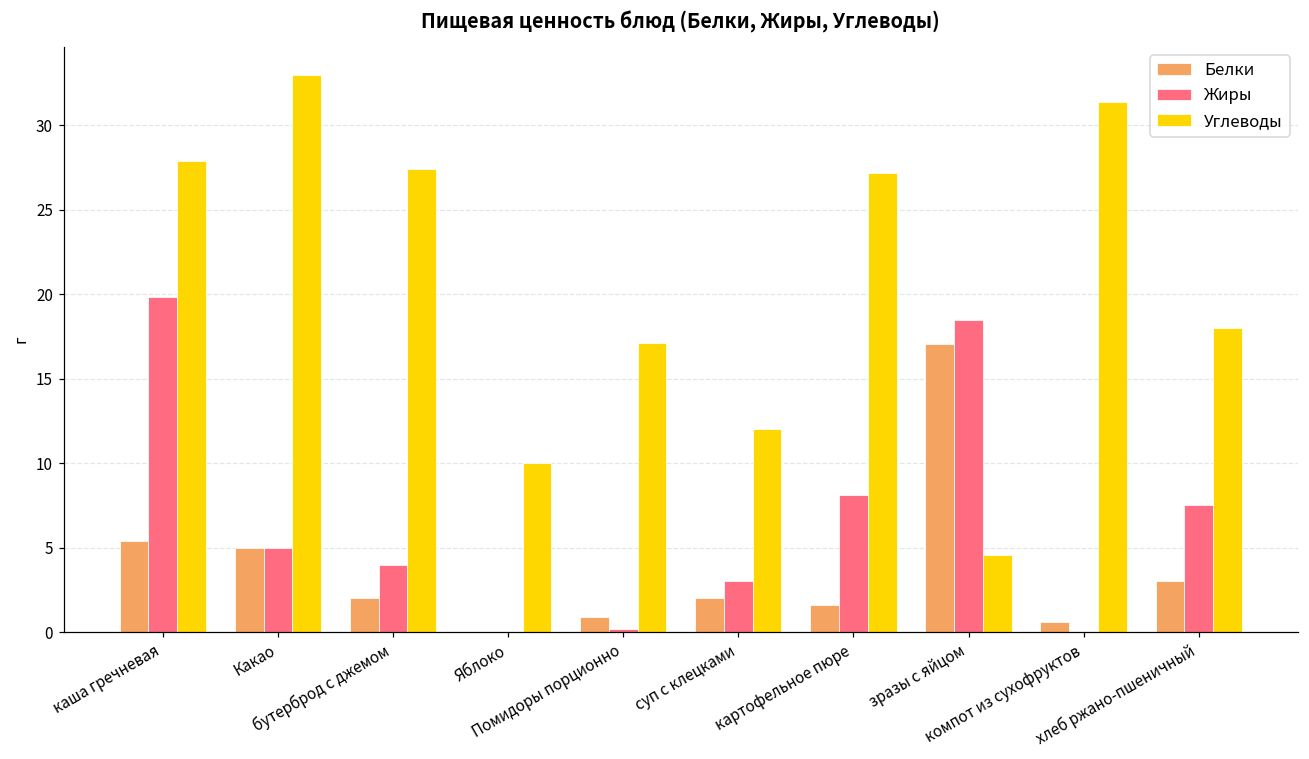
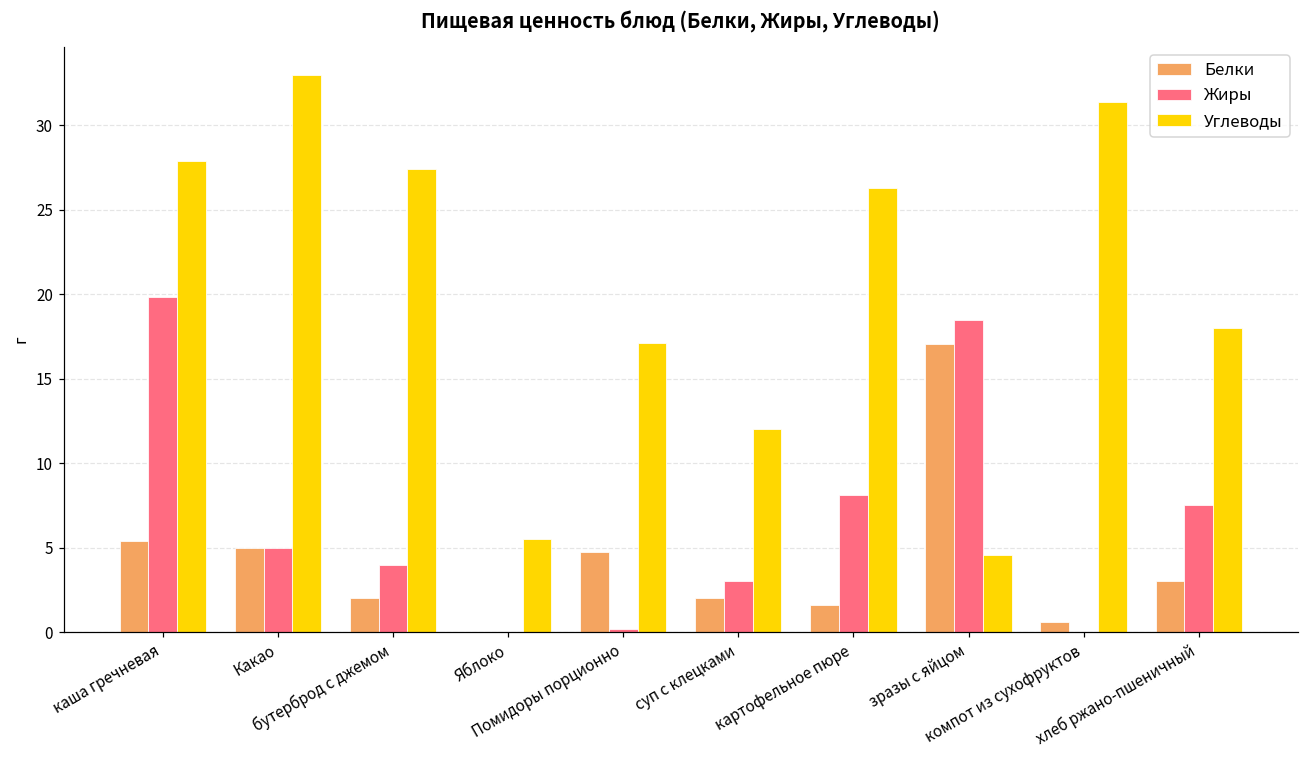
Углеводы, Яблоко: 10.0 -> 5.5
Белки, Помидоры порционно: 0.9 -> 4.8
Углеводы, картофельное пюре: 27.2 -> 26.3
